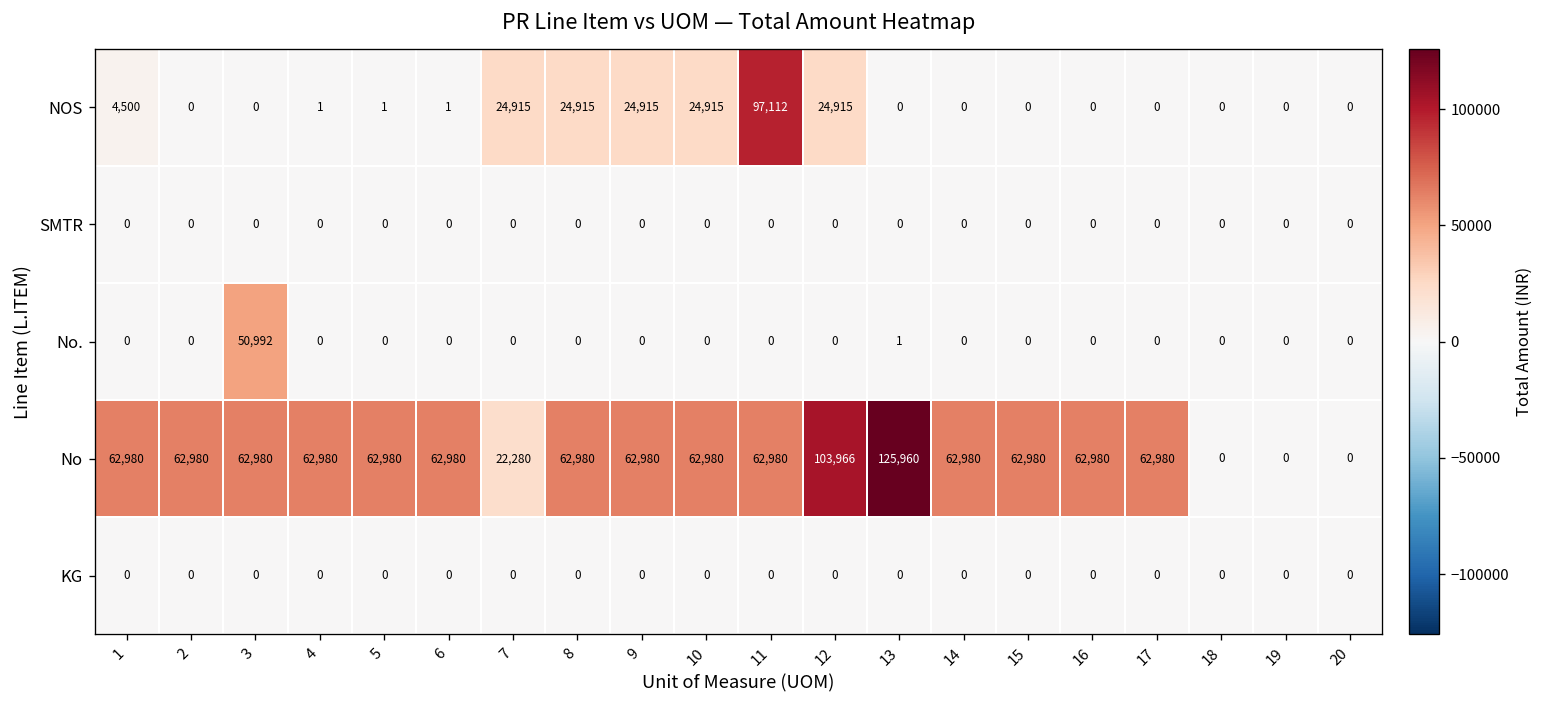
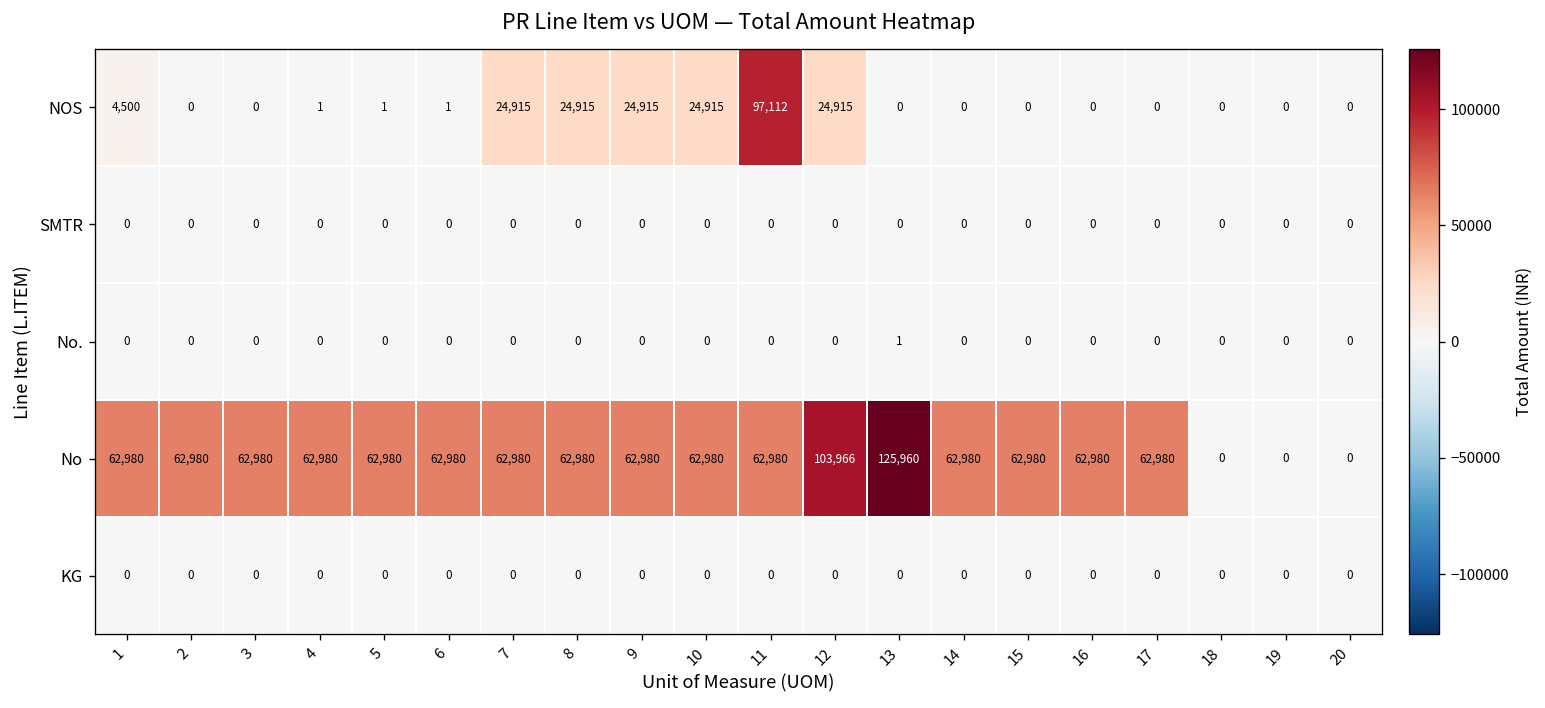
No., 3: 50,992 -> 0
No, 7: 22,280 -> 62,980
